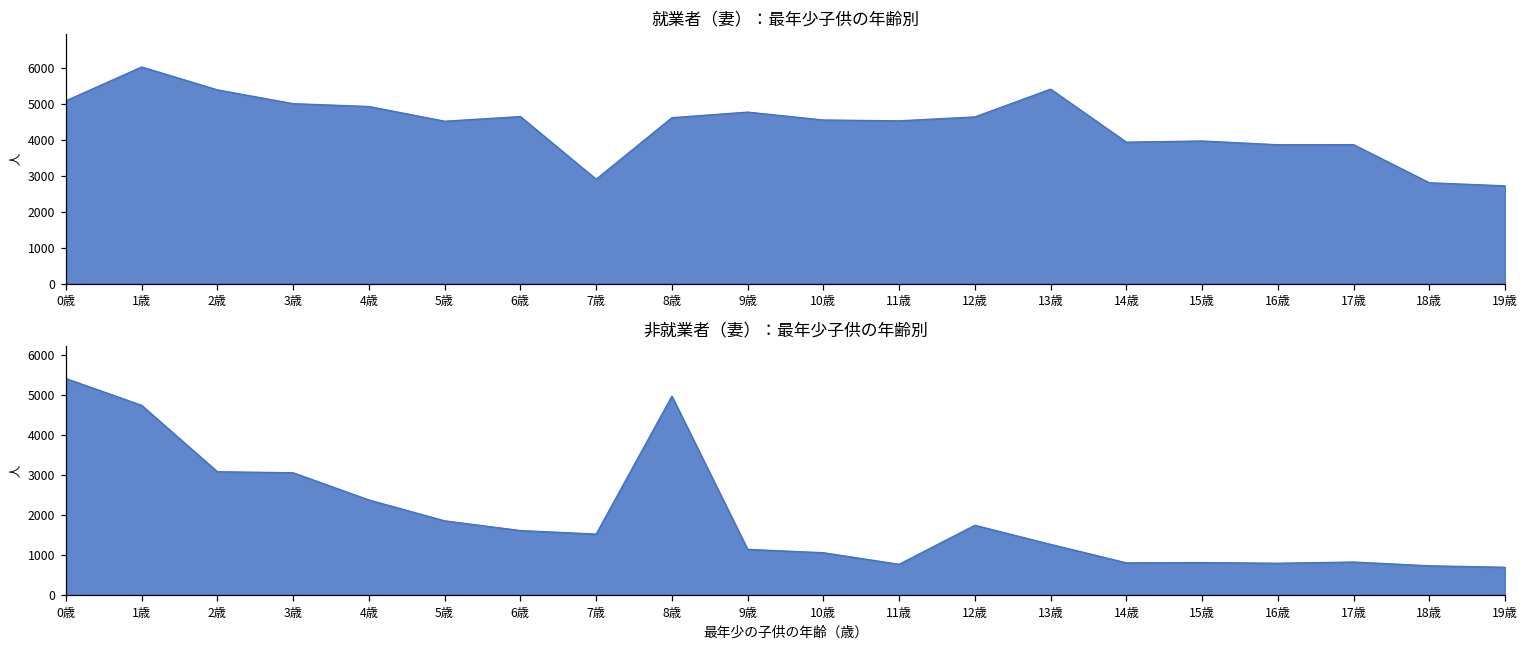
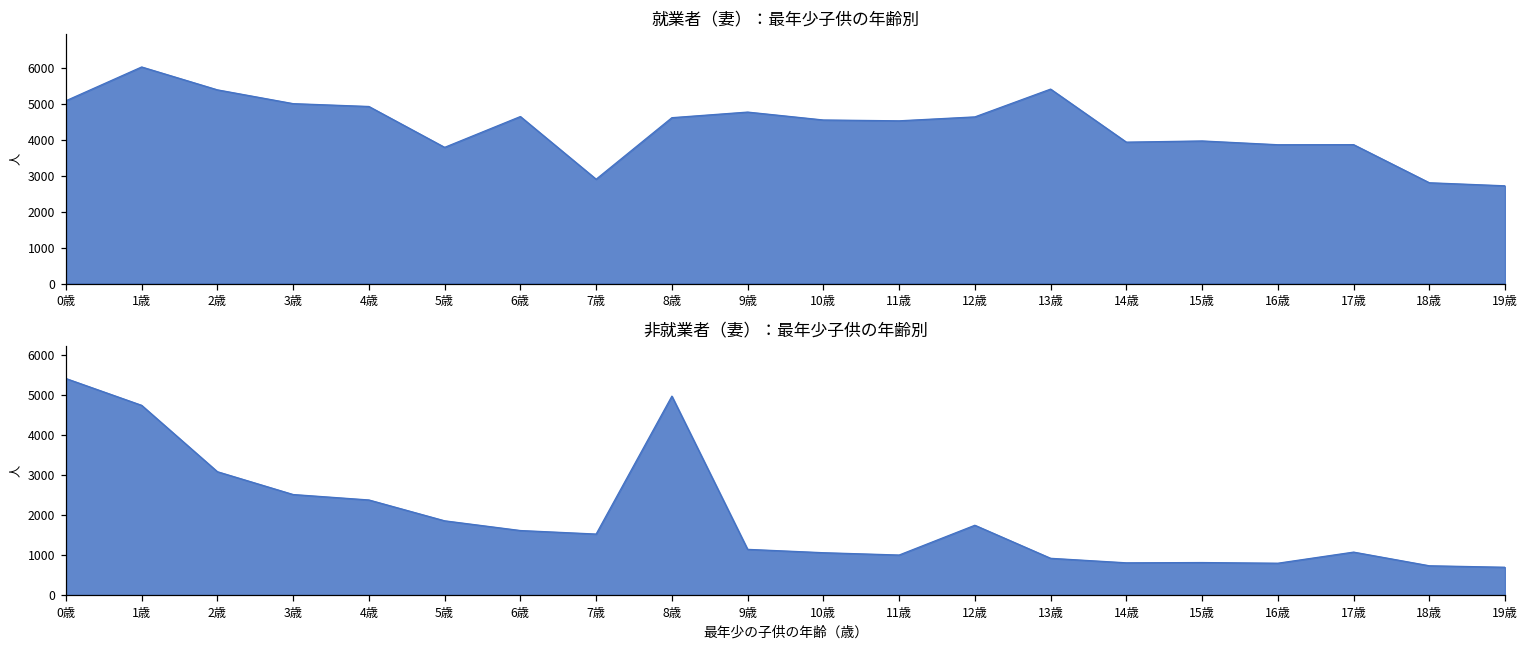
就業者（妻）：最年少子供の年齢別, 5歳: 4500 -> 3800
非就業者（妻）：最年少子供の年齢別, 3歳: 3100 -> 2500
非就業者（妻）：最年少子供の年齢別, 11歳: 800 -> 1000
非就業者（妻）：最年少子供の年齢別, 13歳: 1300 -> 900
非就業者（妻）：最年少子供の年齢別, 17歳: 800 -> 1100
